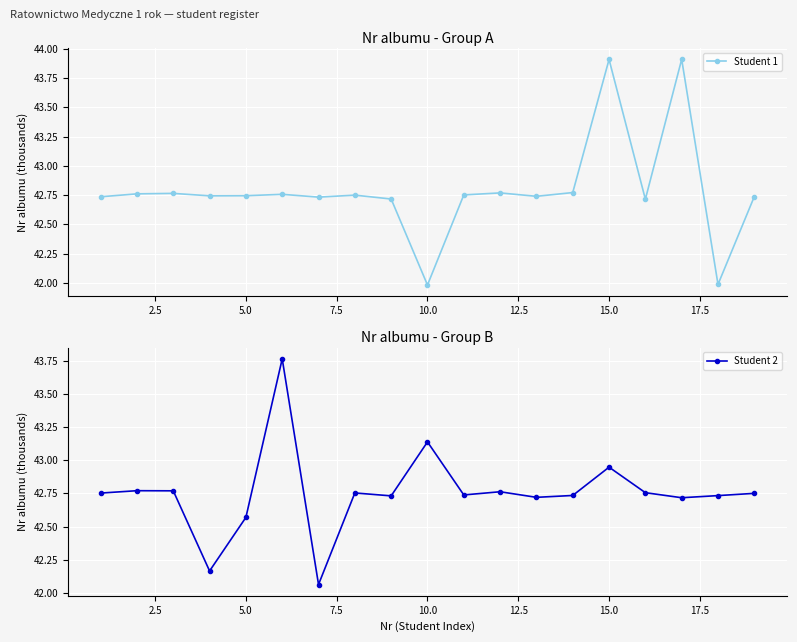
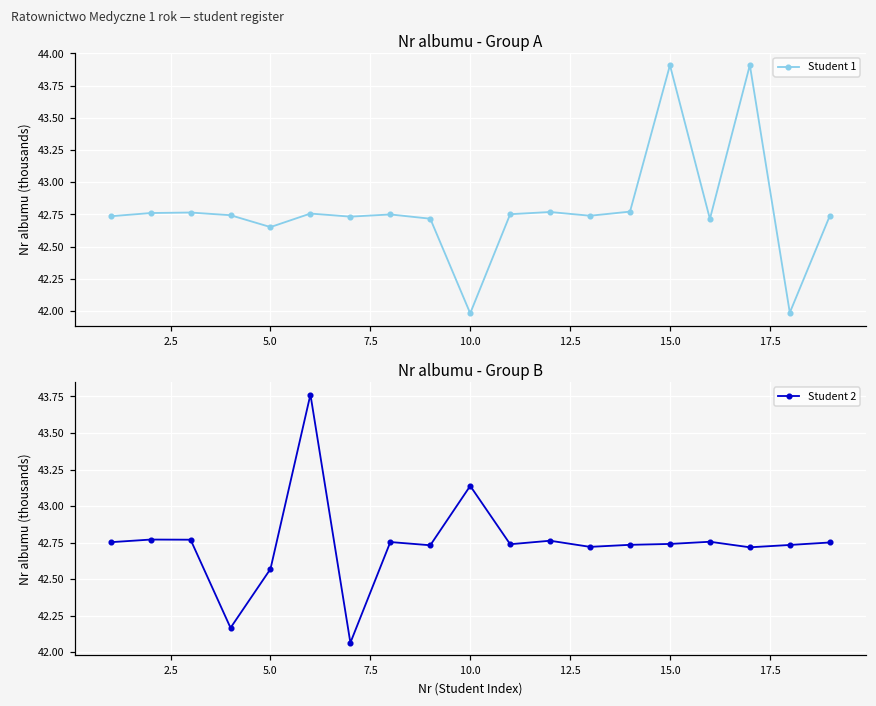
Nr albumu - Group A, 5.0: 42.75 -> 42.65
Nr albumu - Group B, 15.0: 42.95 -> 42.74
